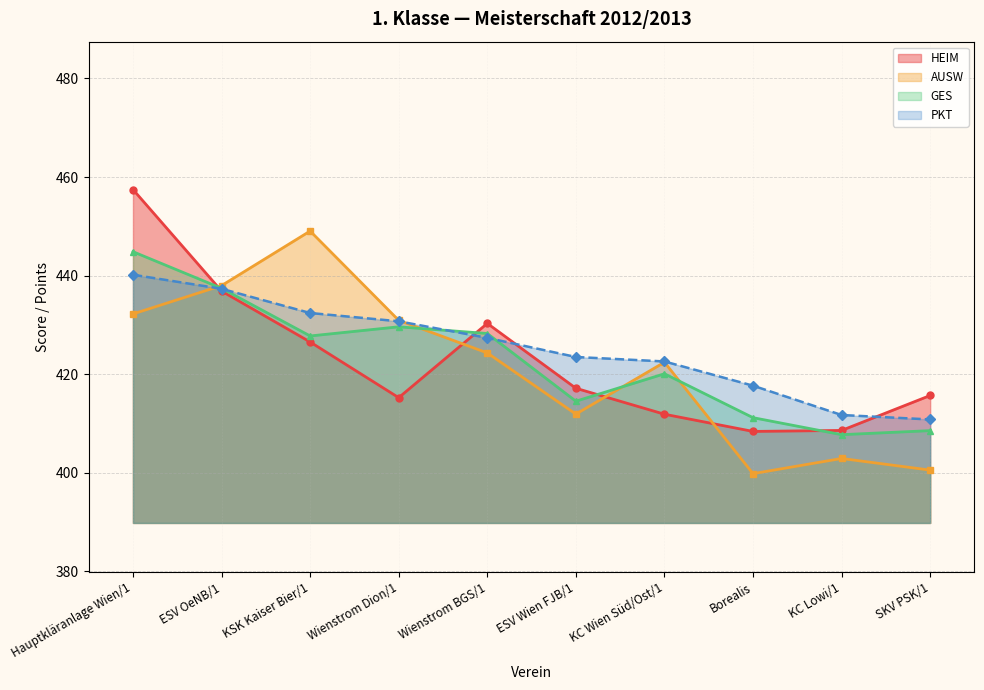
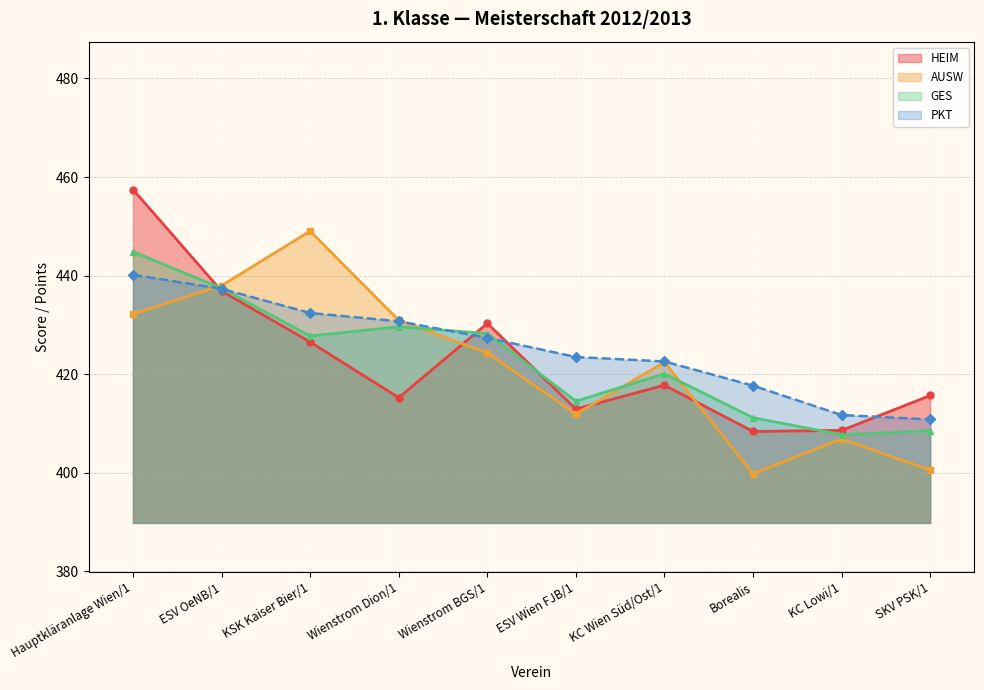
HEIM, ESV Wien FJB/1: 417 -> 413
HEIM, KC Wien Süd/Ost/1: 412 -> 418
AUSW, KC Lowi/1: 403 -> 407
